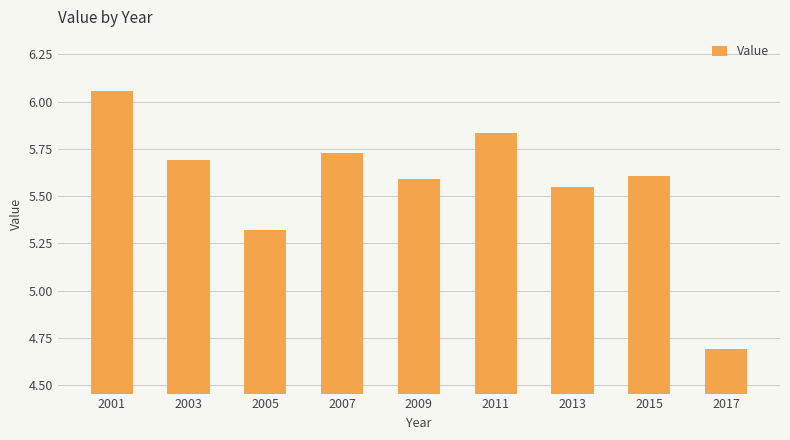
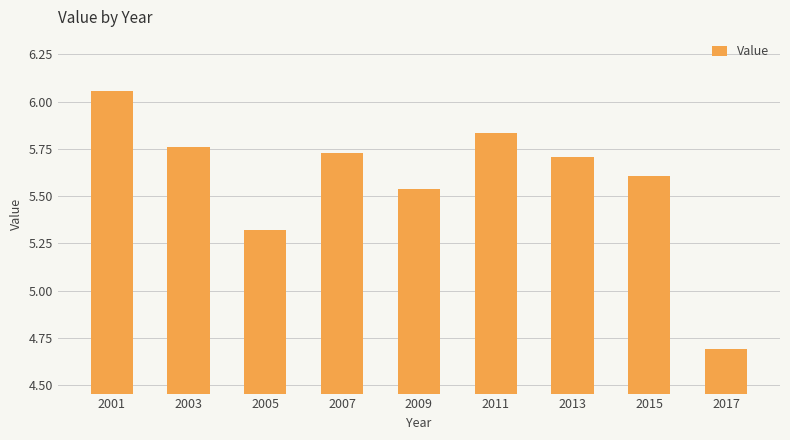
2003: 5.69 -> 5.76
2009: 5.59 -> 5.54
2013: 5.55 -> 5.71
